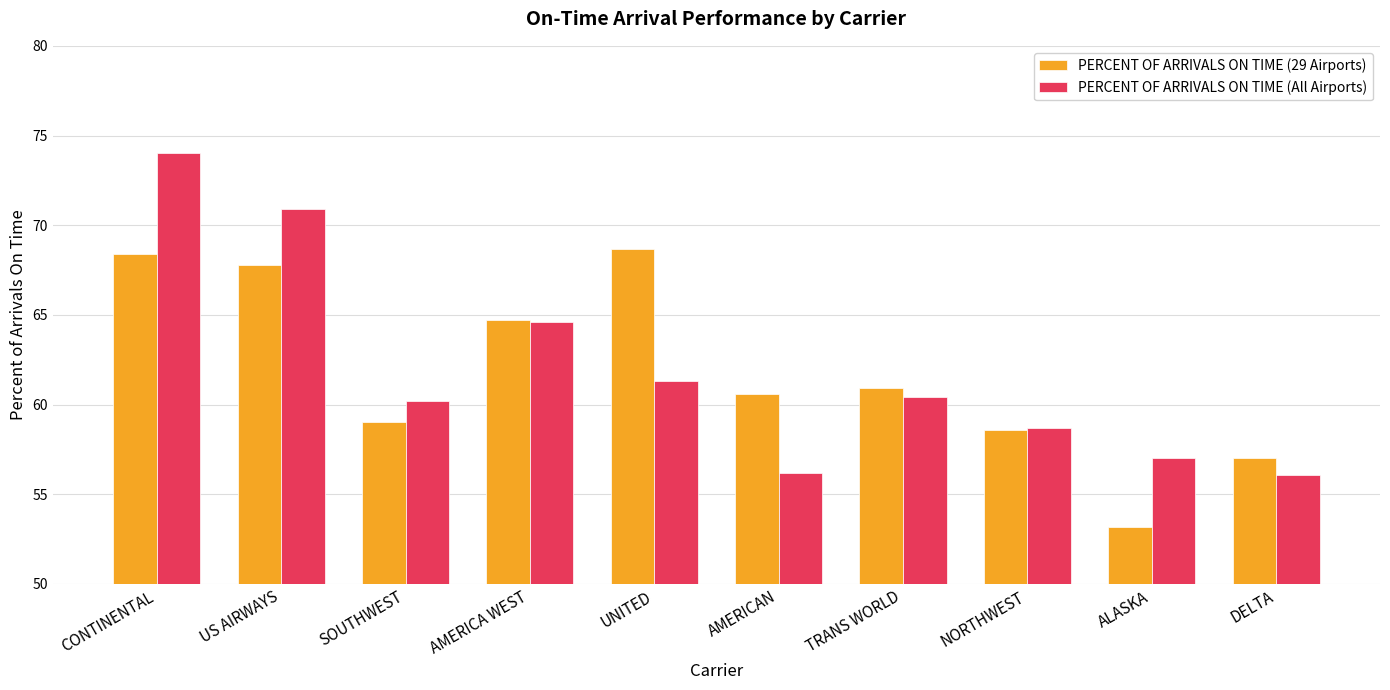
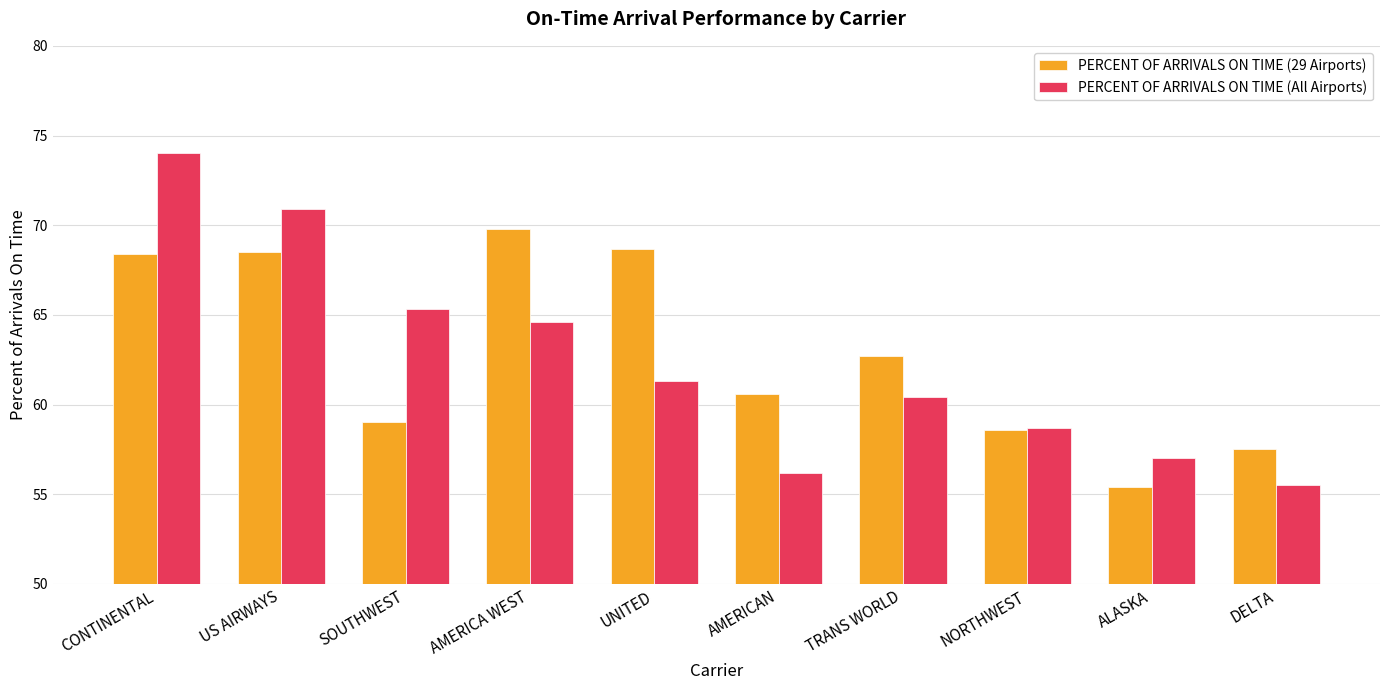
PERCENT OF ARRIVALS ON TIME (29 Airports), US AIRWAYS: 67.8 -> 68.5
PERCENT OF ARRIVALS ON TIME (All Airports), SOUTHWEST: 60.2 -> 65.3
PERCENT OF ARRIVALS ON TIME (29 Airports), AMERICA WEST: 64.7 -> 69.8
PERCENT OF ARRIVALS ON TIME (29 Airports), TRANS WORLD: 60.9 -> 62.7
PERCENT OF ARRIVALS ON TIME (29 Airports), ALASKA: 53.2 -> 55.4
PERCENT OF ARRIVALS ON TIME (29 Airports), DELTA: 57.0 -> 57.5
PERCENT OF ARRIVALS ON TIME (All Airports), DELTA: 56.1 -> 55.5
